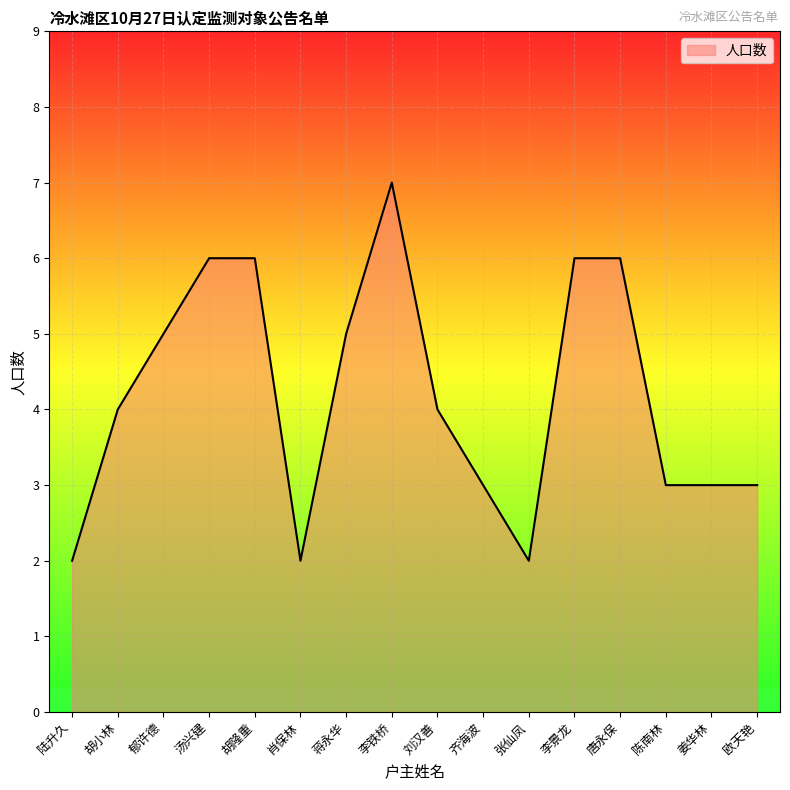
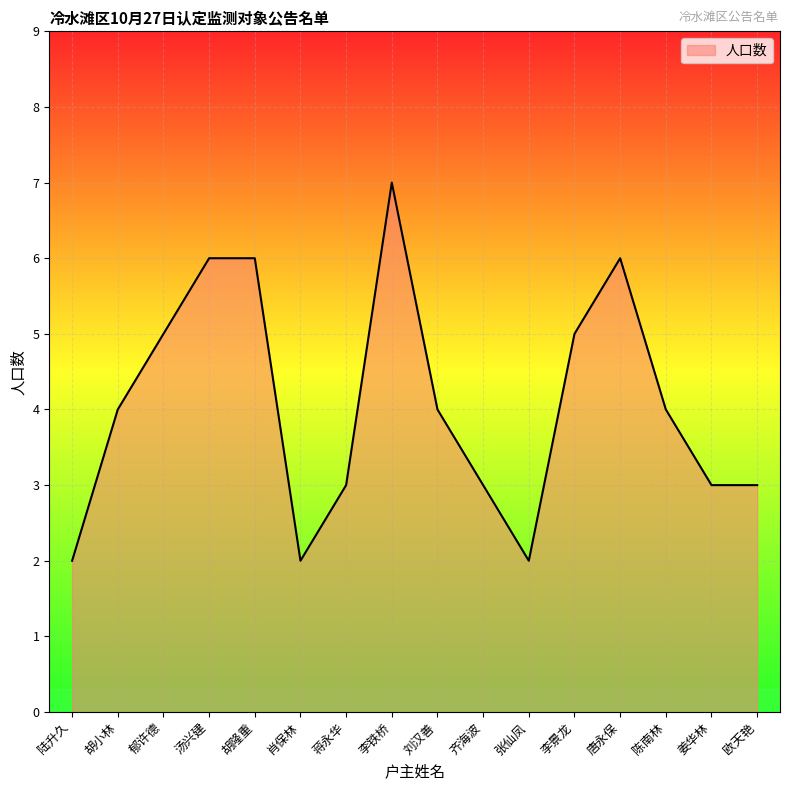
蒋永华: 5 -> 3
李景龙: 6 -> 5
陈南林: 3 -> 4
